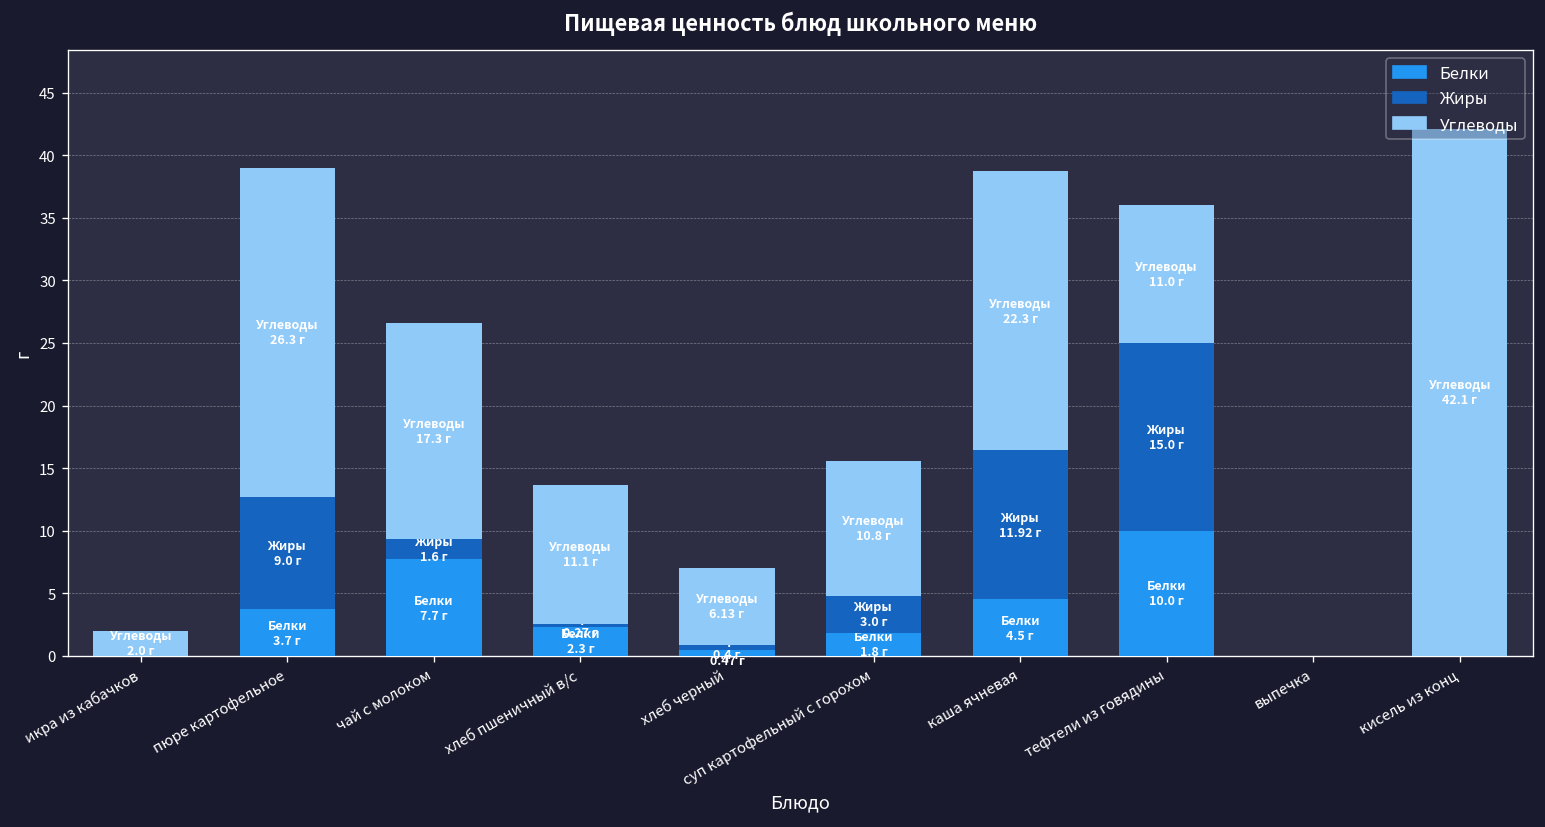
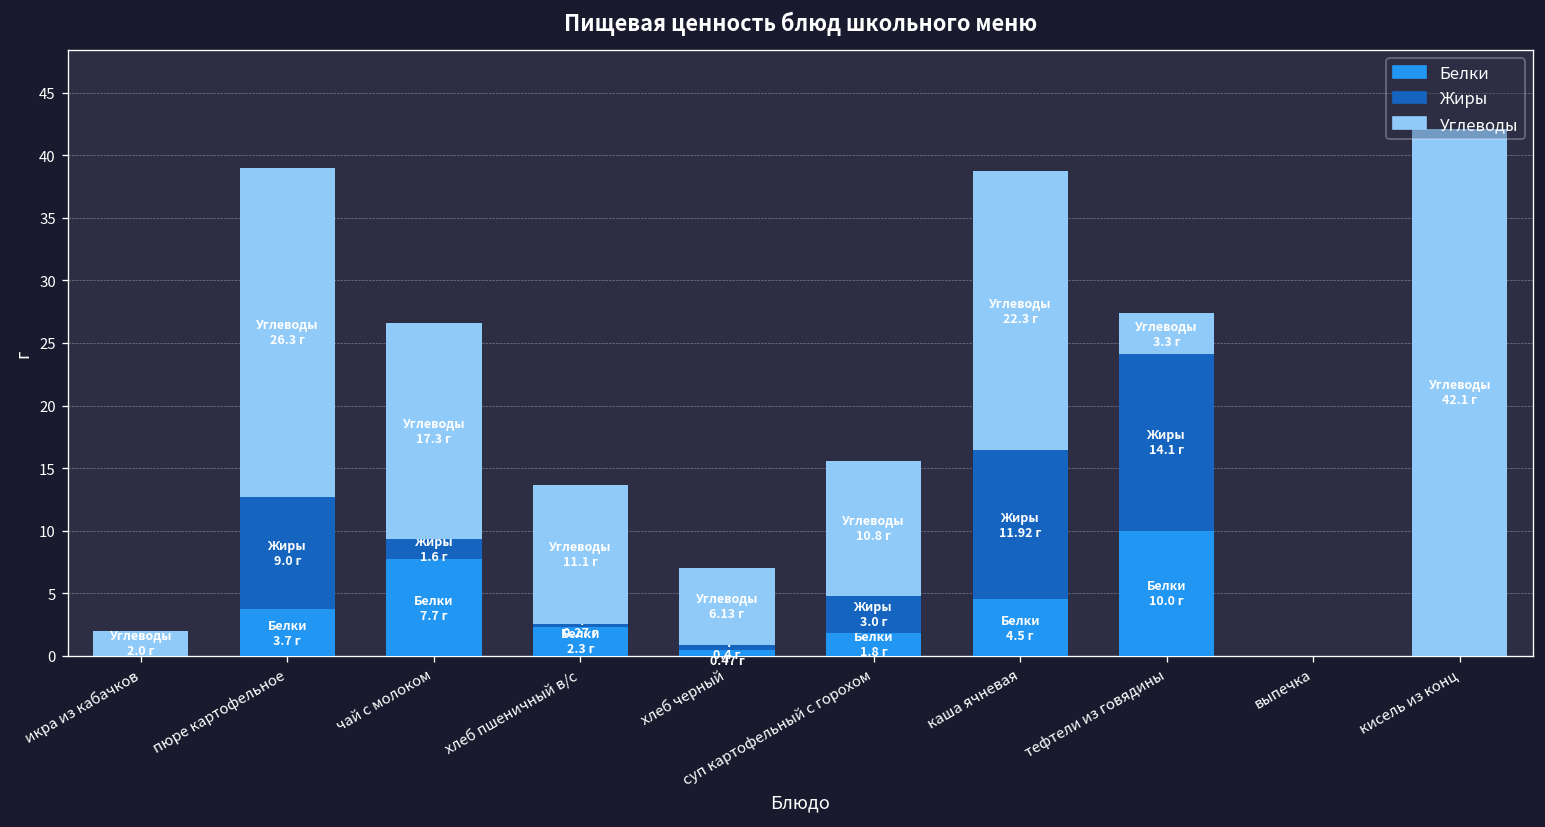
Жиры, тефтели из говядины: 15.0 -> 14.1
Углеводы, тефтели из говядины: 11.0 -> 3.3
